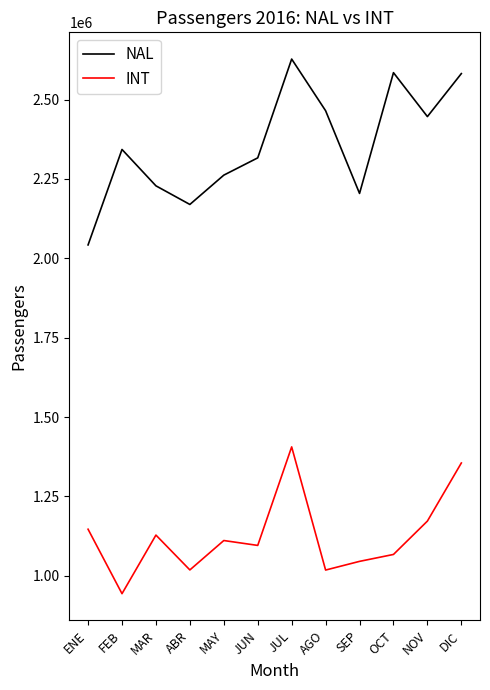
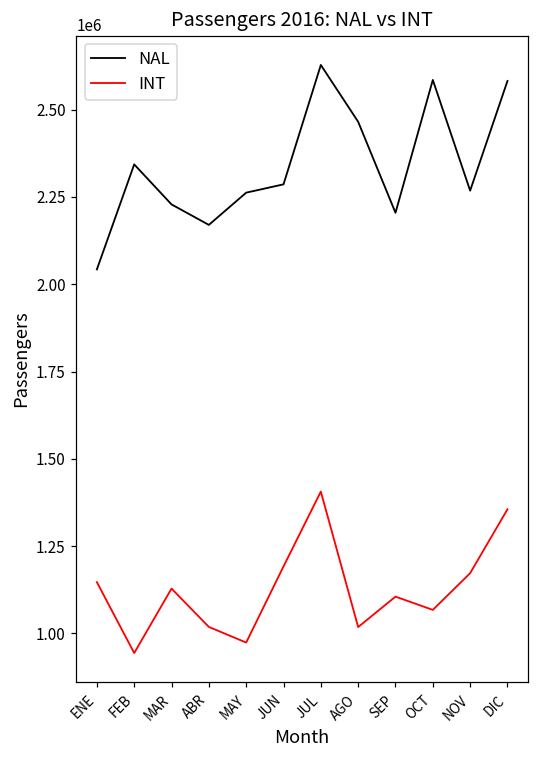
INT, MAY: 1110000 -> 970000
NAL, JUN: 2320000 -> 2290000
INT, JUN: 1100000 -> 1190000
INT, SEP: 1050000 -> 1110000
NAL, NOV: 2450000 -> 2270000
